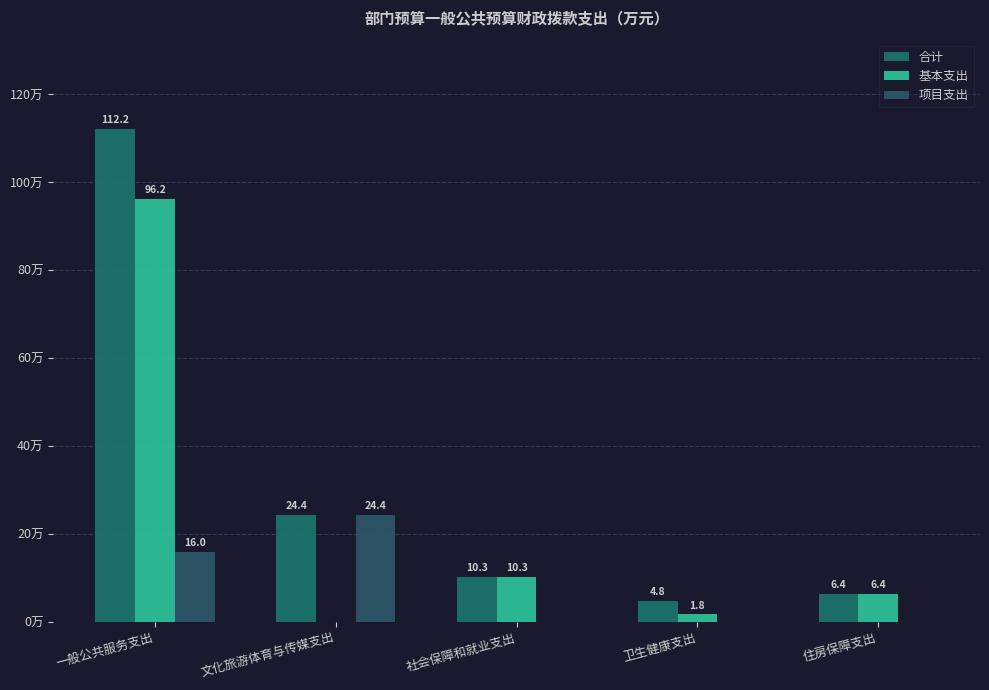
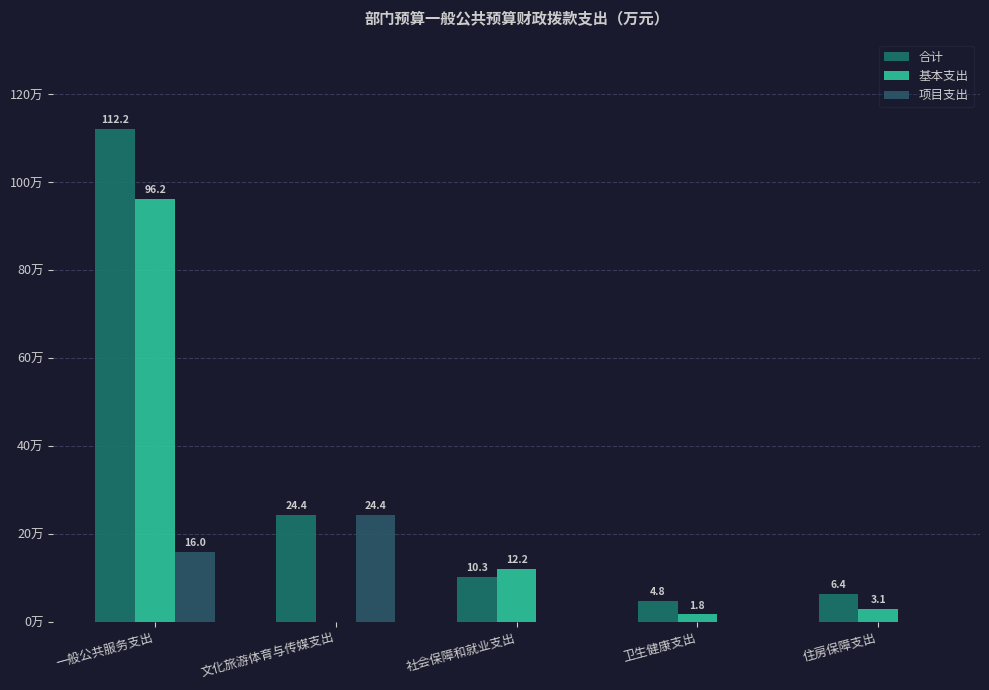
基本支出, 社会保障和就业支出: 10.3 -> 12.2
基本支出, 住房保障支出: 6.4 -> 3.1
